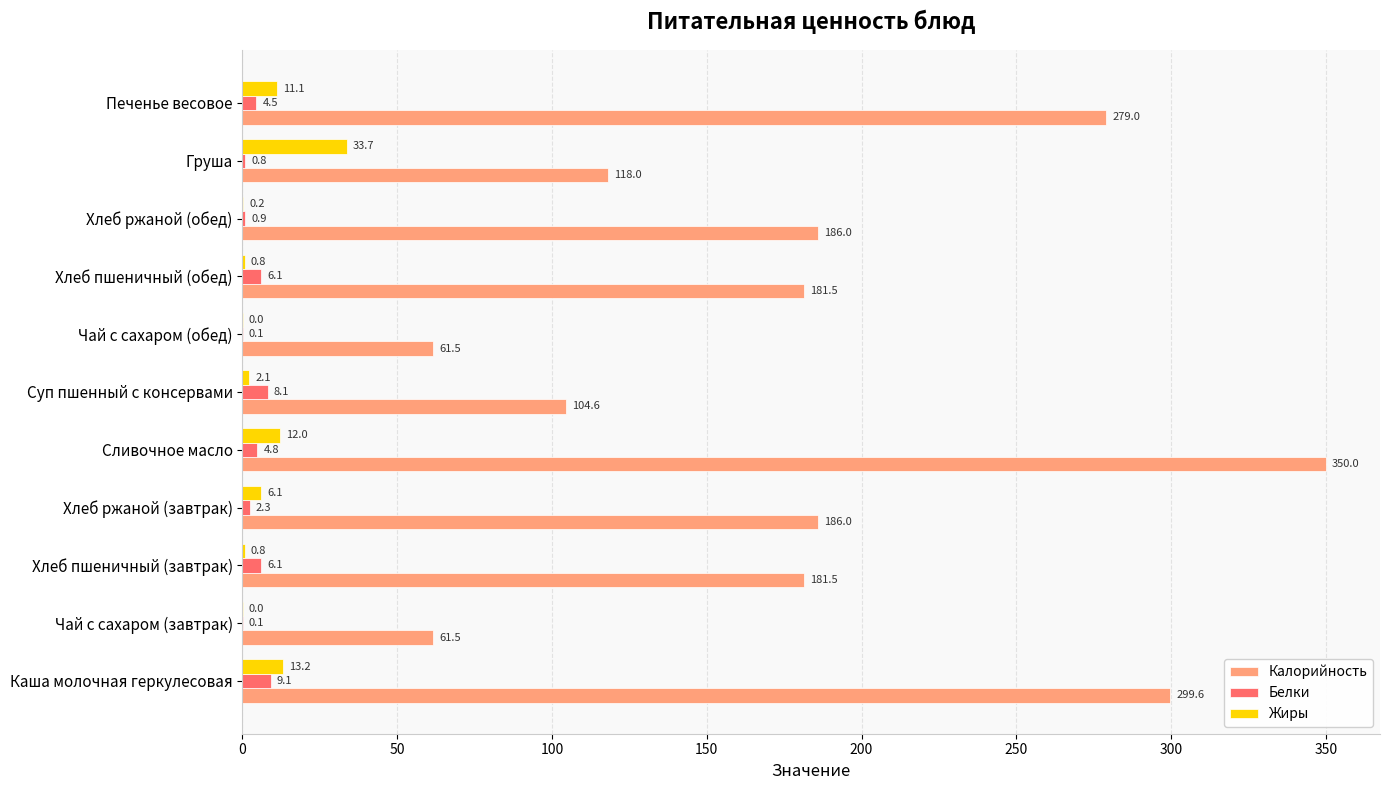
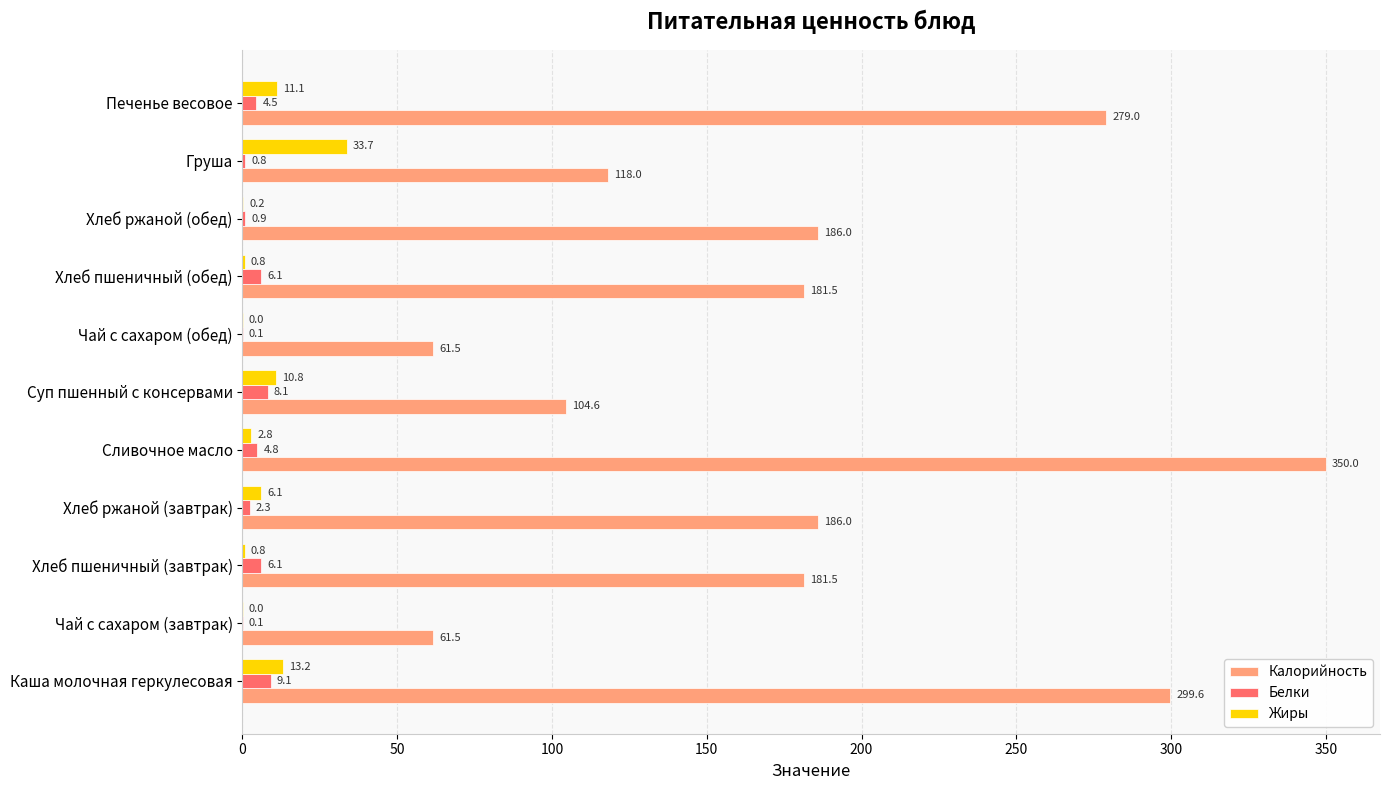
Жиры, Суп пшенный с консервами: 2.1 -> 10.8
Жиры, Сливочное масло: 12.0 -> 2.8
